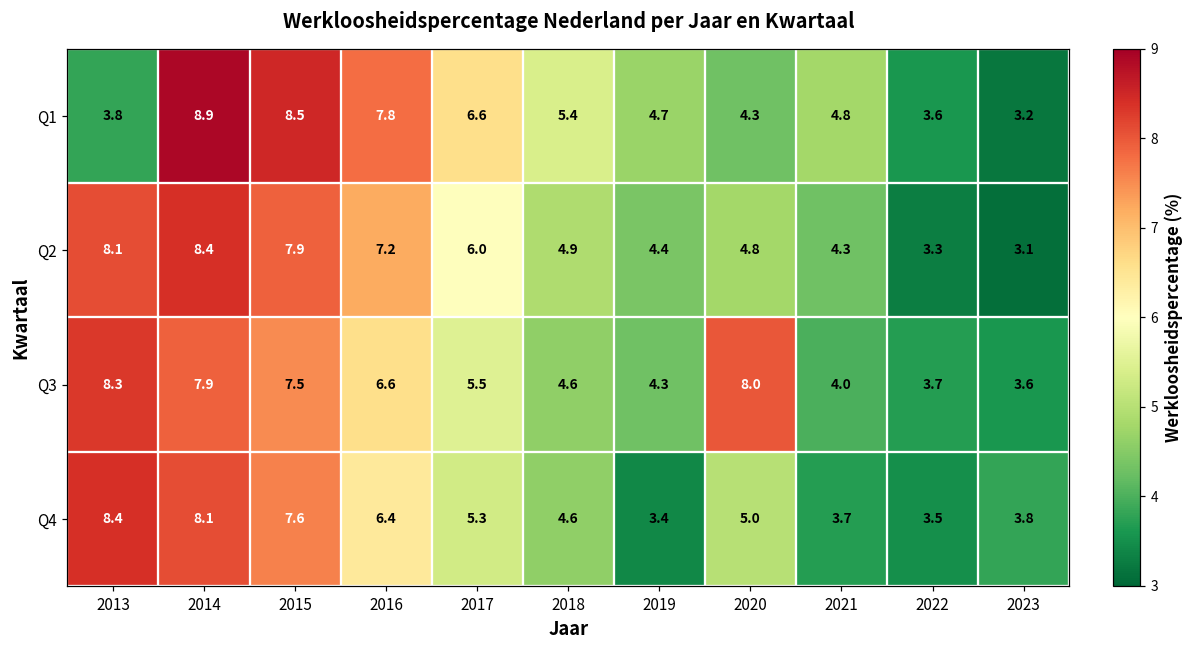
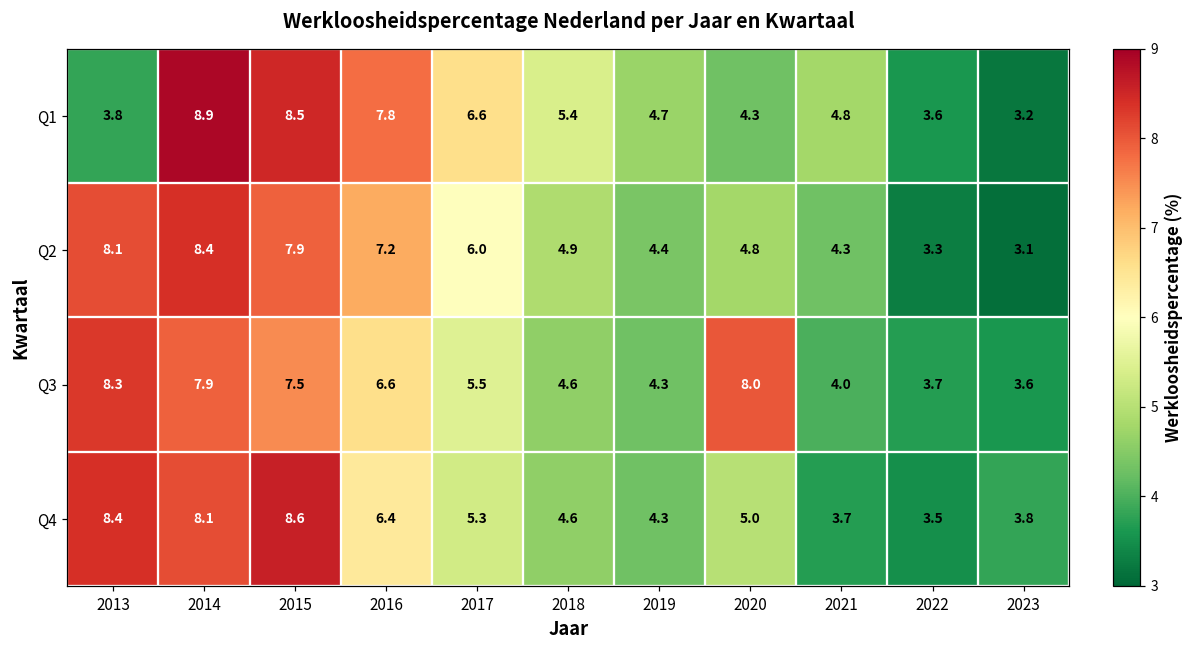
Q4, 2015: 7.6 -> 8.6
Q4, 2019: 3.4 -> 4.3
